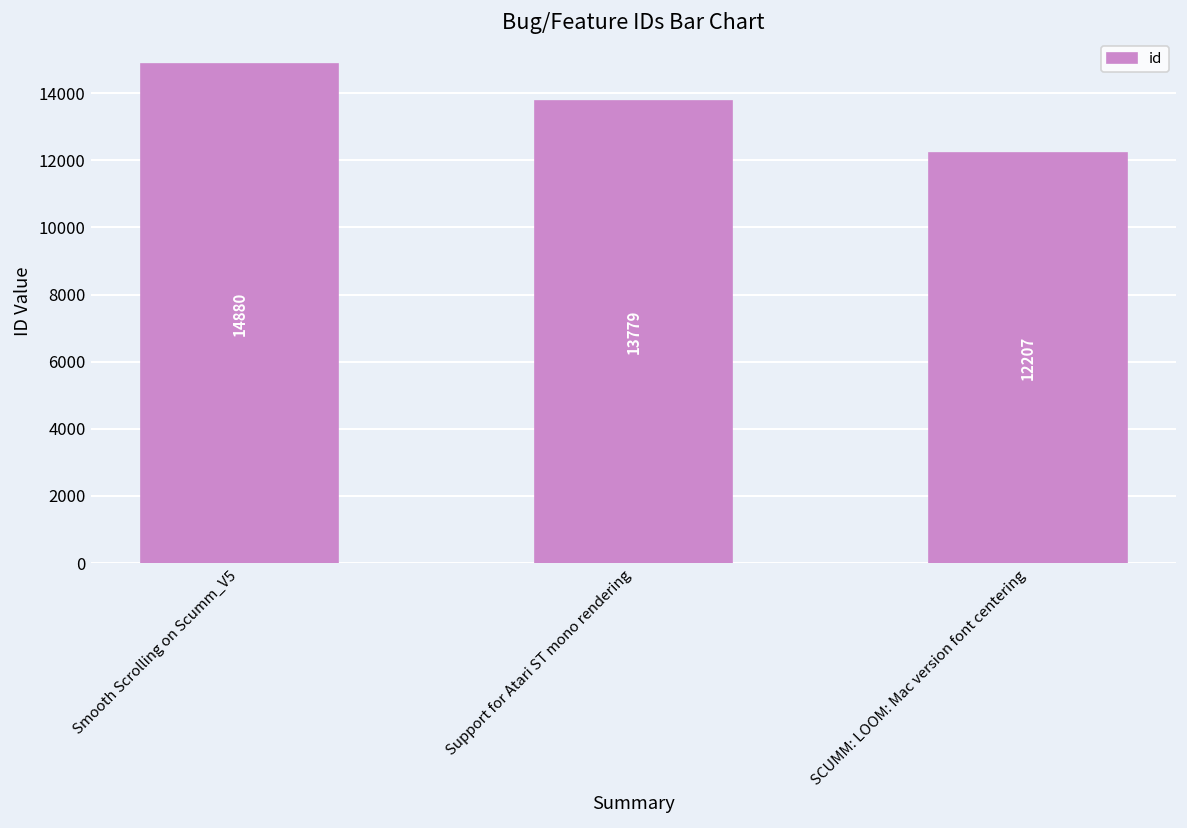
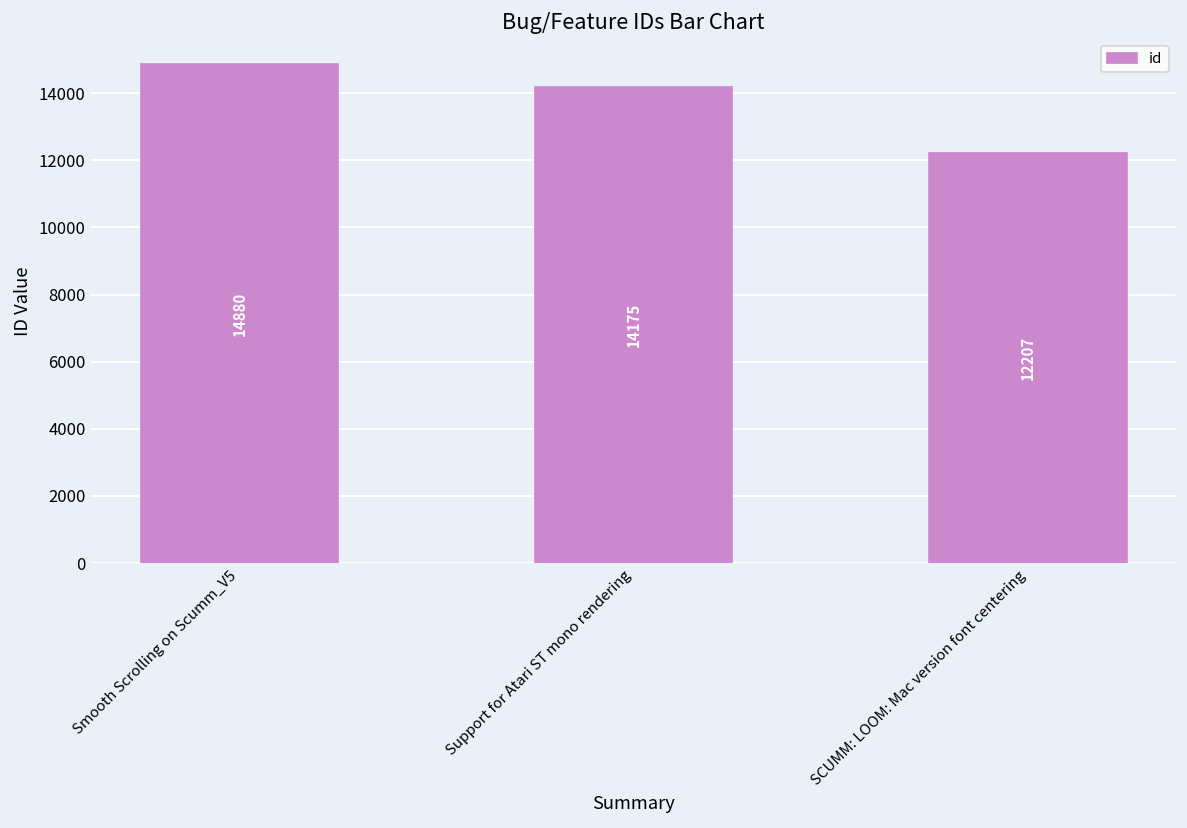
Support for Atari ST mono rendering: 13779 -> 14175
